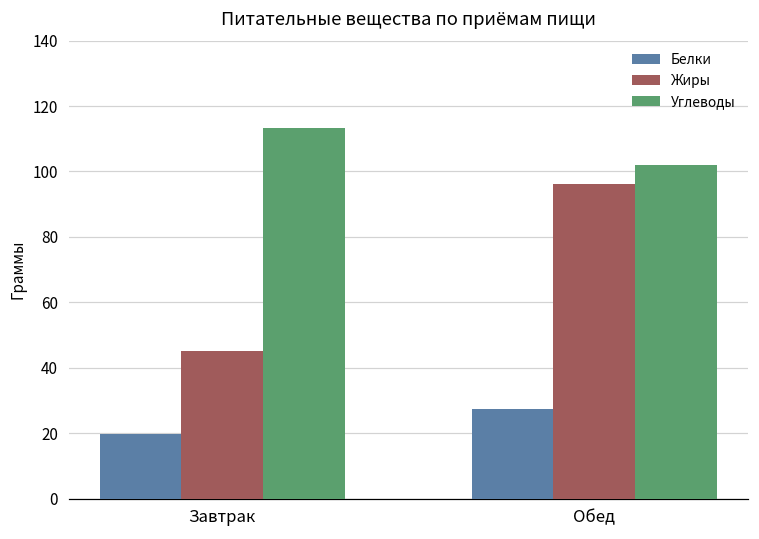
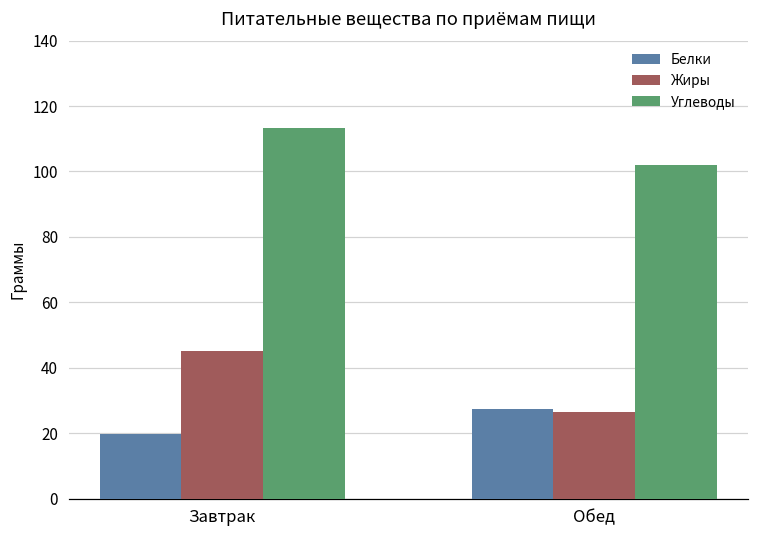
Жиры, Обед: 96 -> 26
